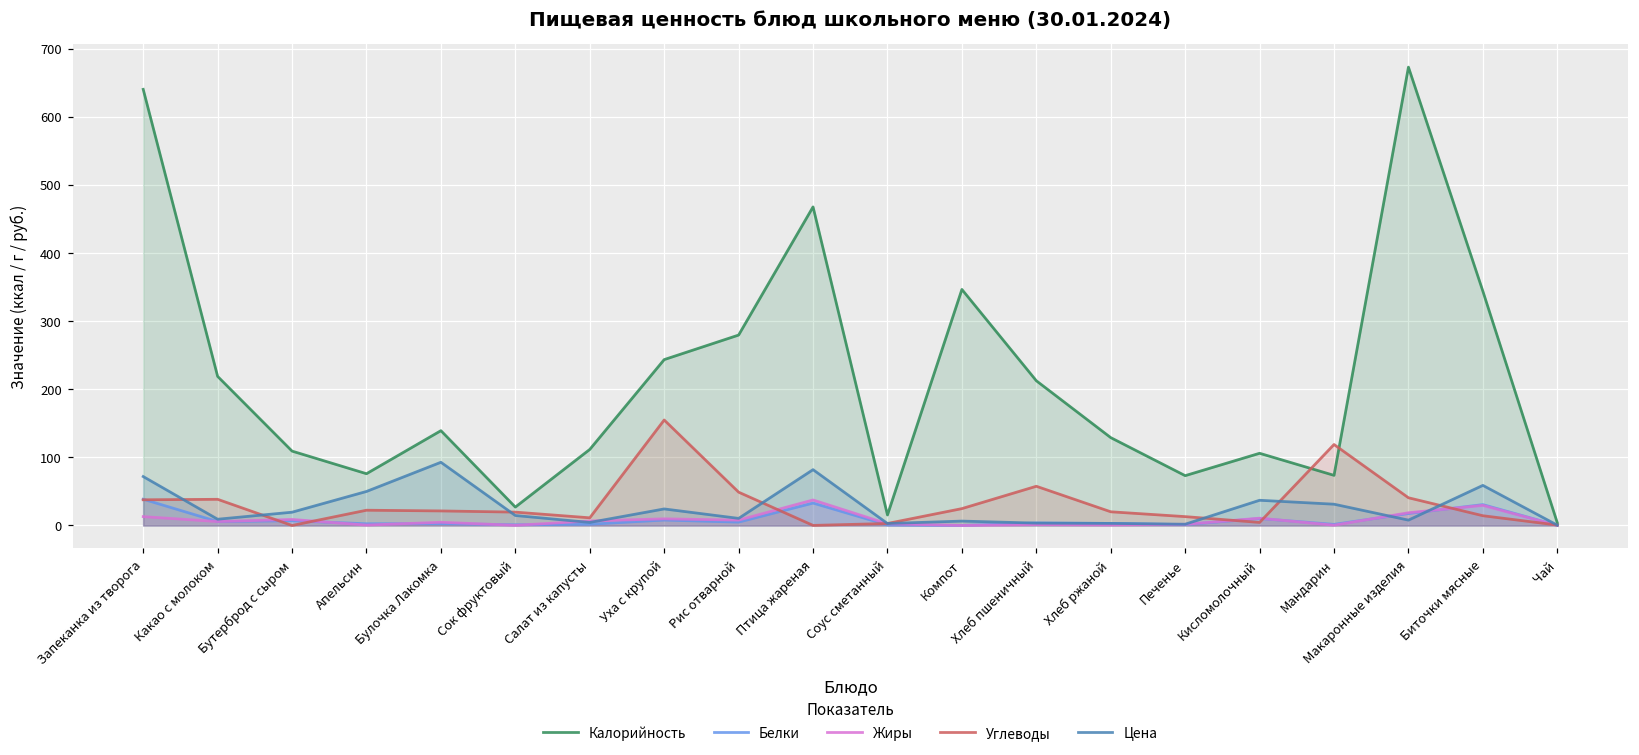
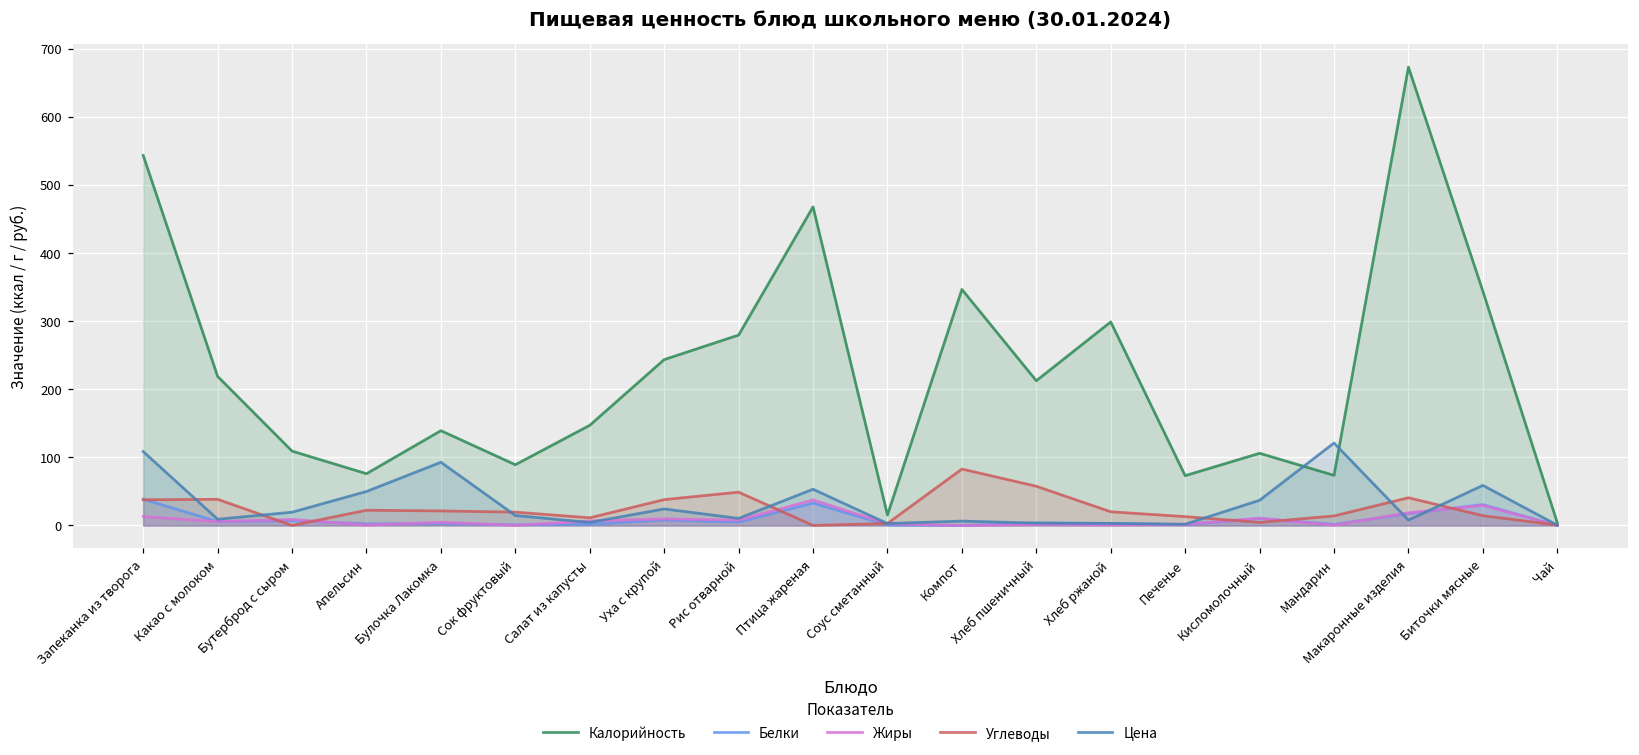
Калорийность, Запеканка из творога: 640 -> 540
Цена, Запеканка из творога: 70 -> 110
Калорийность, Сок фруктовый: 30 -> 90
Калорийность, Салат из капусты: 110 -> 150
Углеводы, Уха с крупой: 150 -> 40
Цена, Птица жареная: 80 -> 50
Углеводы, Компот: 20 -> 80
Калорийность, Хлеб ржаной: 130 -> 300
Углеводы, Мандарин: 120 -> 10
Цена, Мандарин: 30 -> 120
